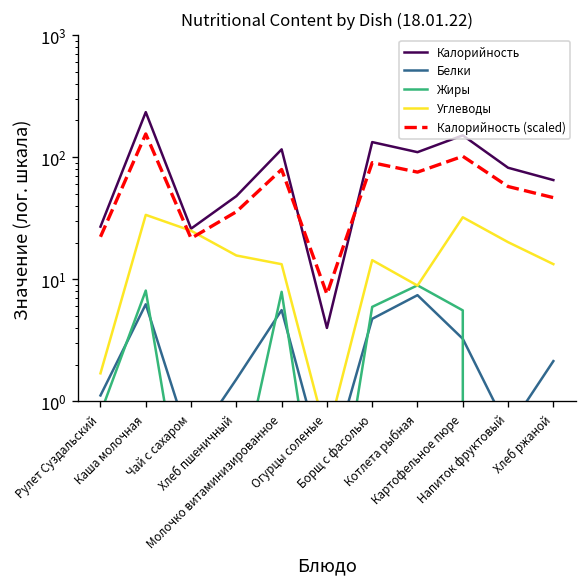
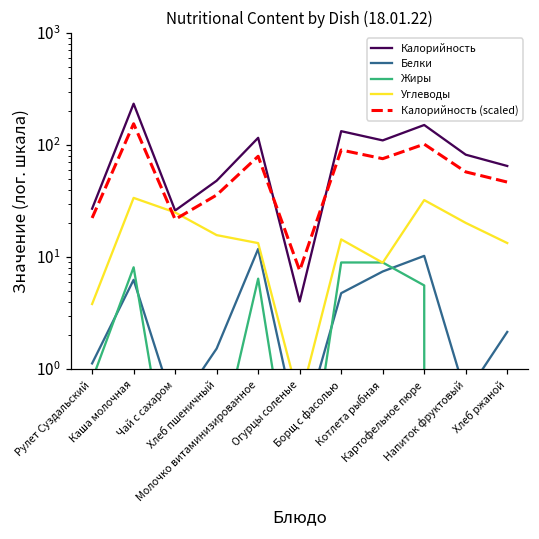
Углеводы, Рулет Суздальский: 1.7 -> 3.8
Белки, Молочко витаминизированное: 6 -> 12
Жиры, Молочко витаминизированное: 8 -> 6
Жиры, Борщ с фасолью: 6 -> 9
Белки, Картофельное пюре: 3.3 -> 10
